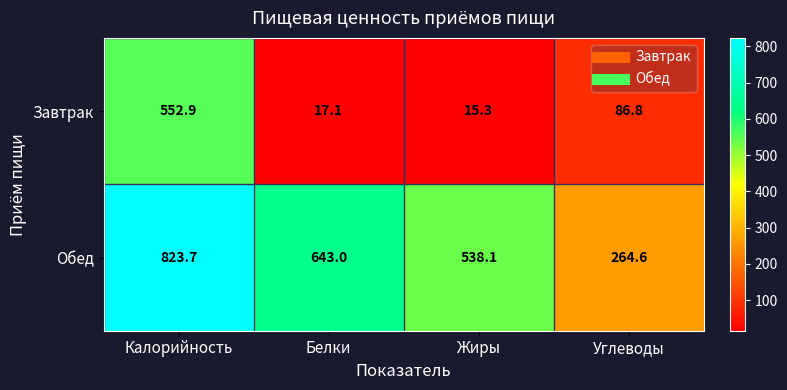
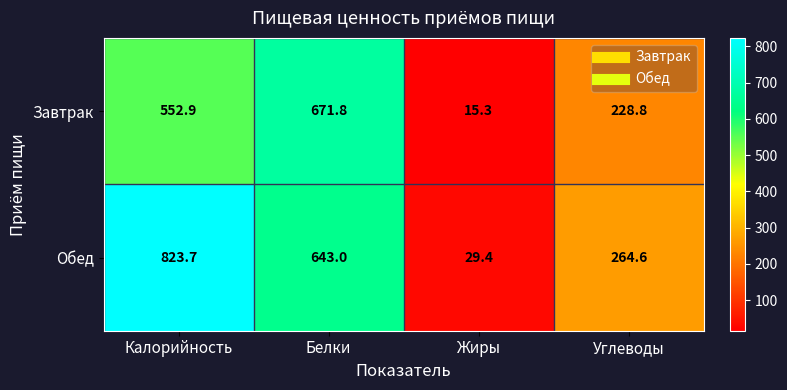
Завтрак, Белки: 17.1 -> 671.8
Завтрак, Углеводы: 86.8 -> 228.8
Обед, Жиры: 538.1 -> 29.4
